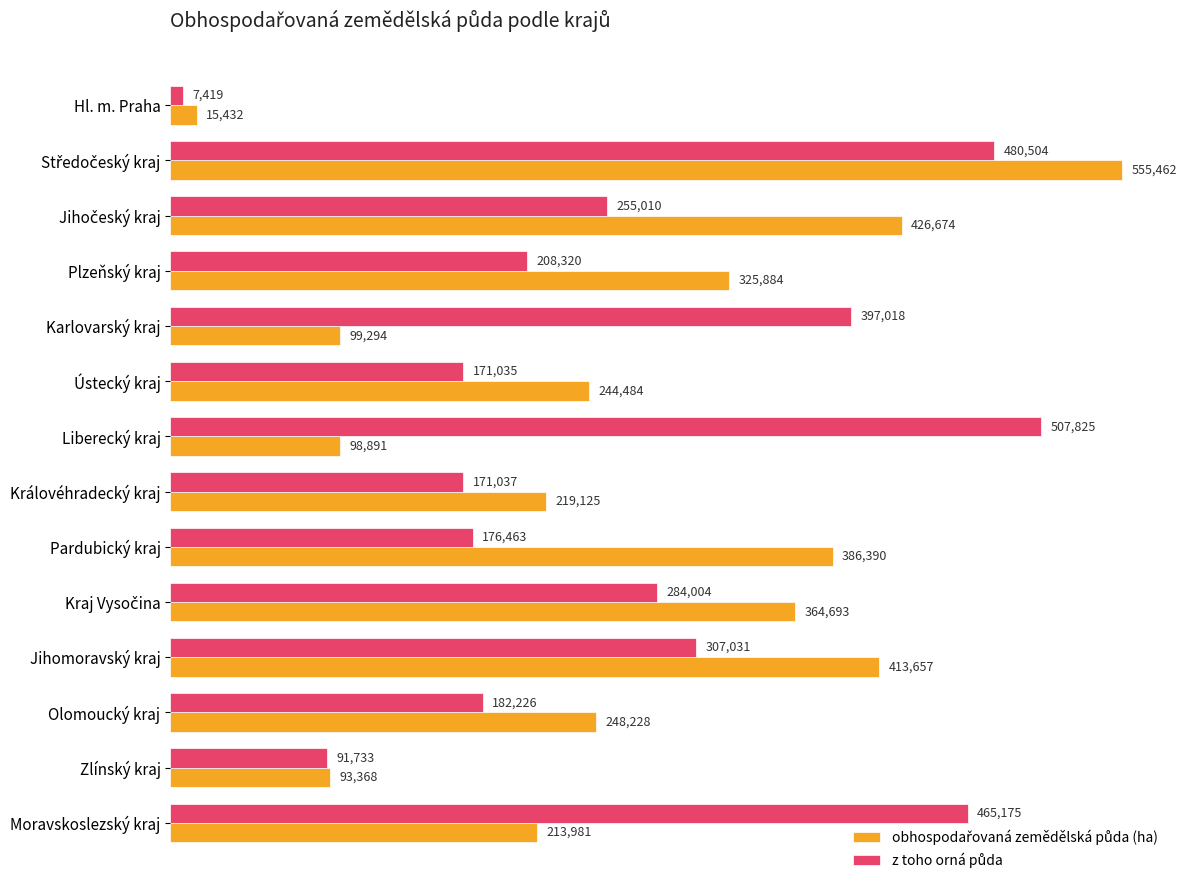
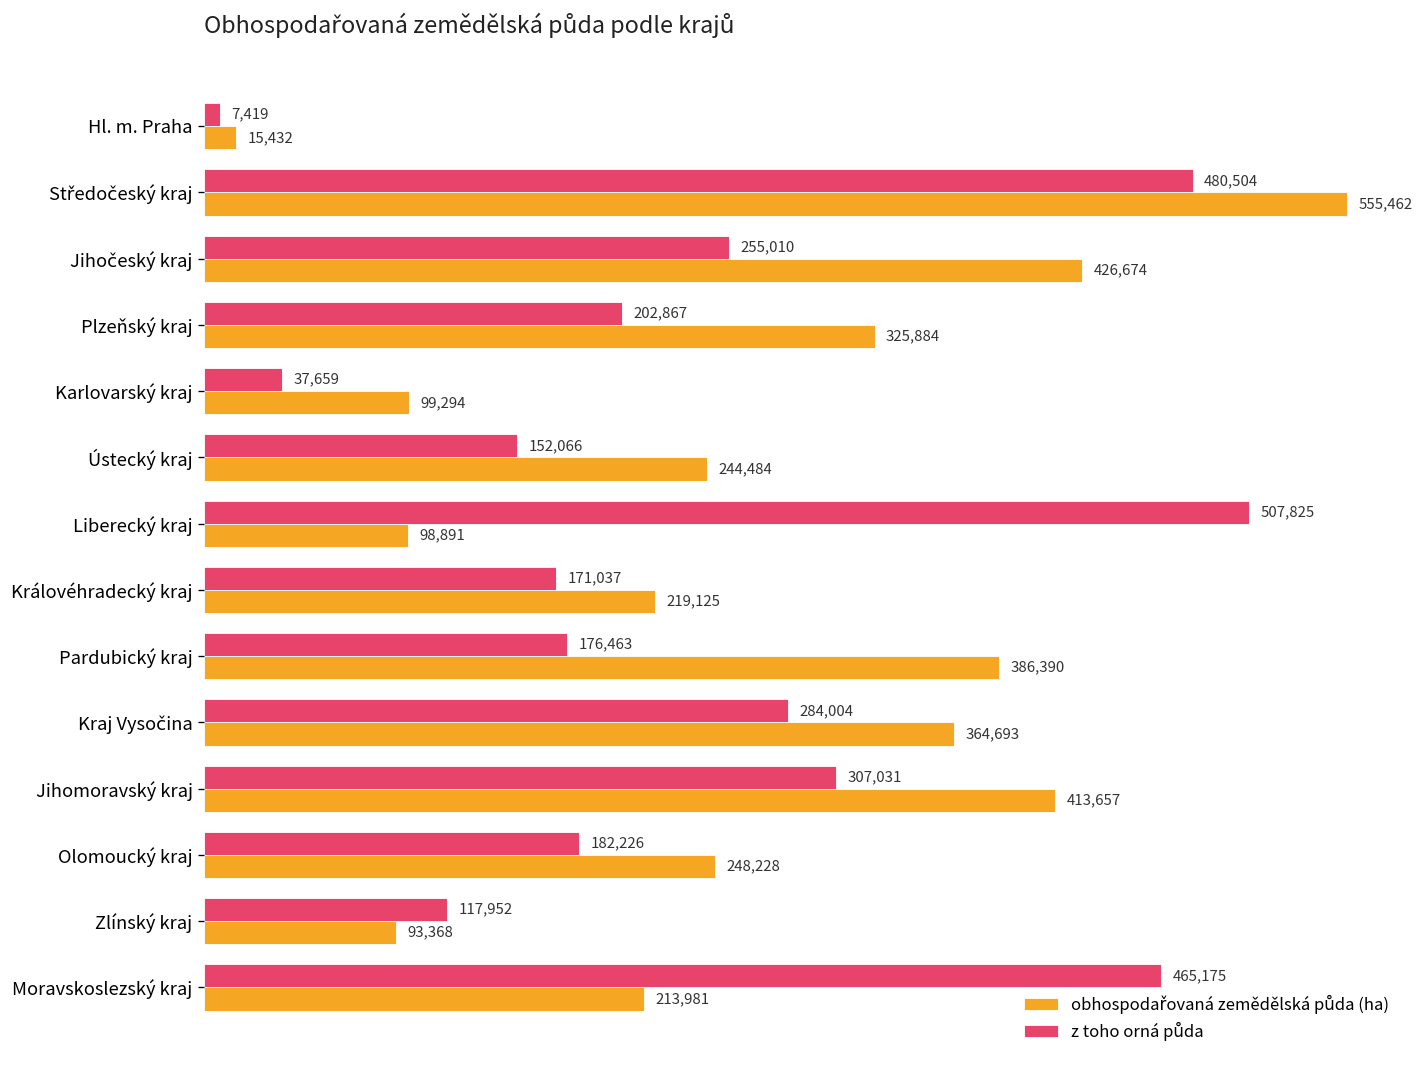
z toho orná půda, Plzeňský kraj: 208,320 -> 202,867
z toho orná půda, Karlovarský kraj: 397,018 -> 37,659
z toho orná půda, Ústecký kraj: 171,035 -> 152,066
z toho orná půda, Zlínský kraj: 91,733 -> 117,952
